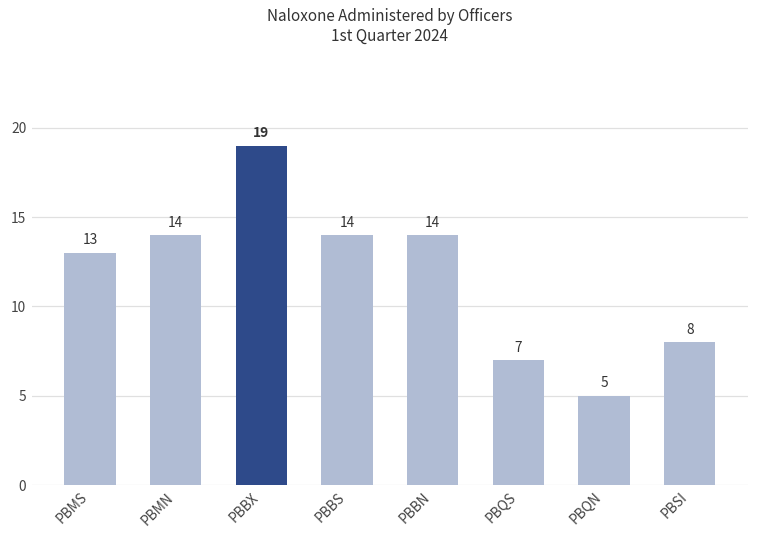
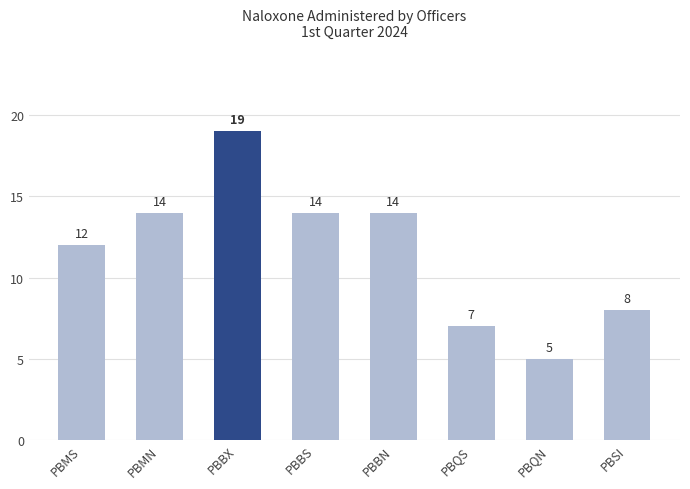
PBMS: 13 -> 12
